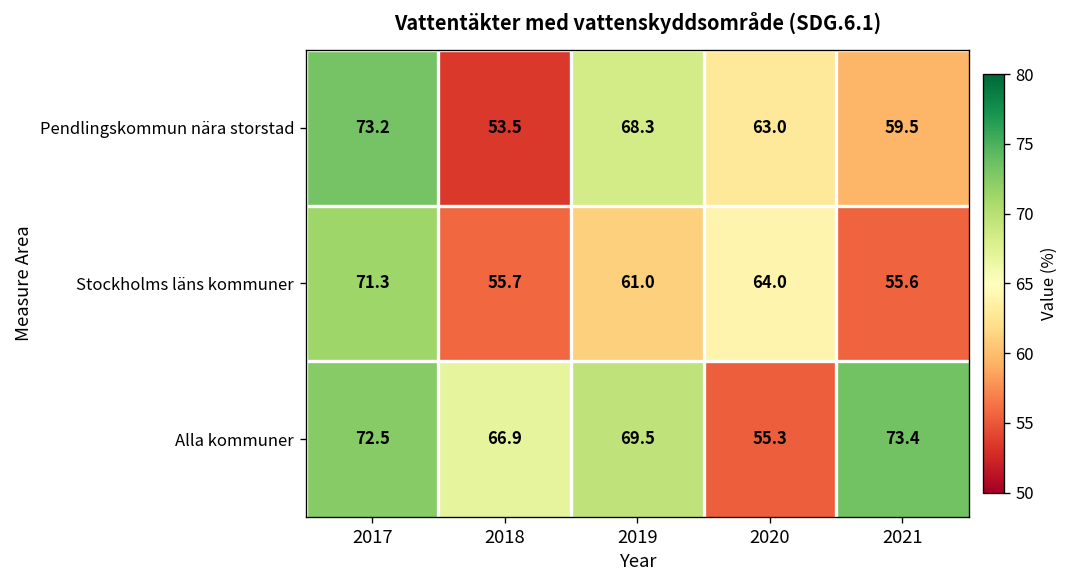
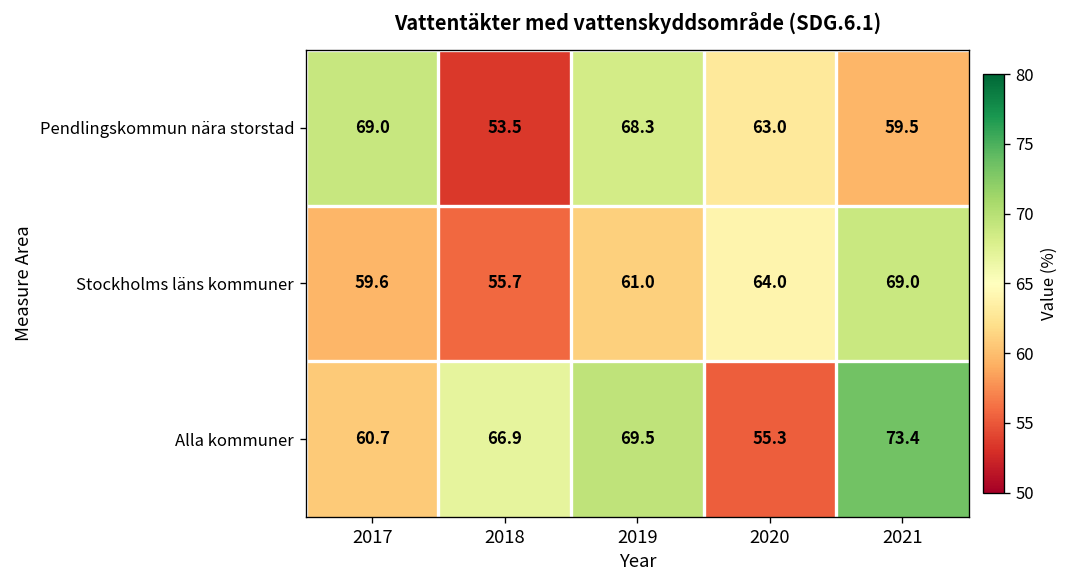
Pendlingskommun nära storstad, 2017: 73.2 -> 69.0
Stockholms läns kommuner, 2017: 71.3 -> 59.6
Stockholms läns kommuner, 2021: 55.6 -> 69.0
Alla kommuner, 2017: 72.5 -> 60.7
